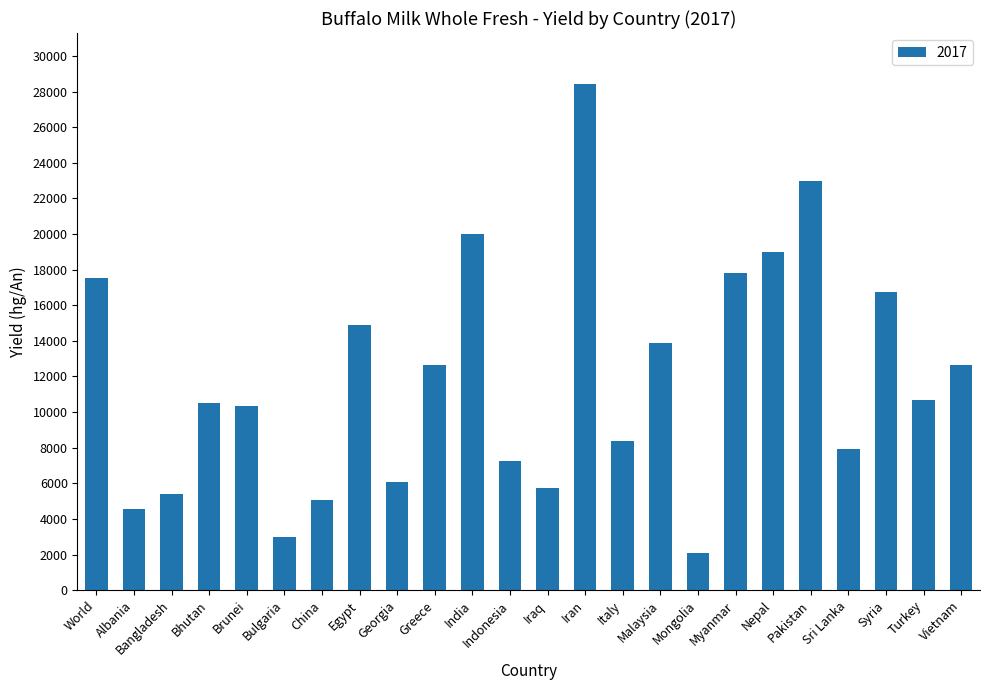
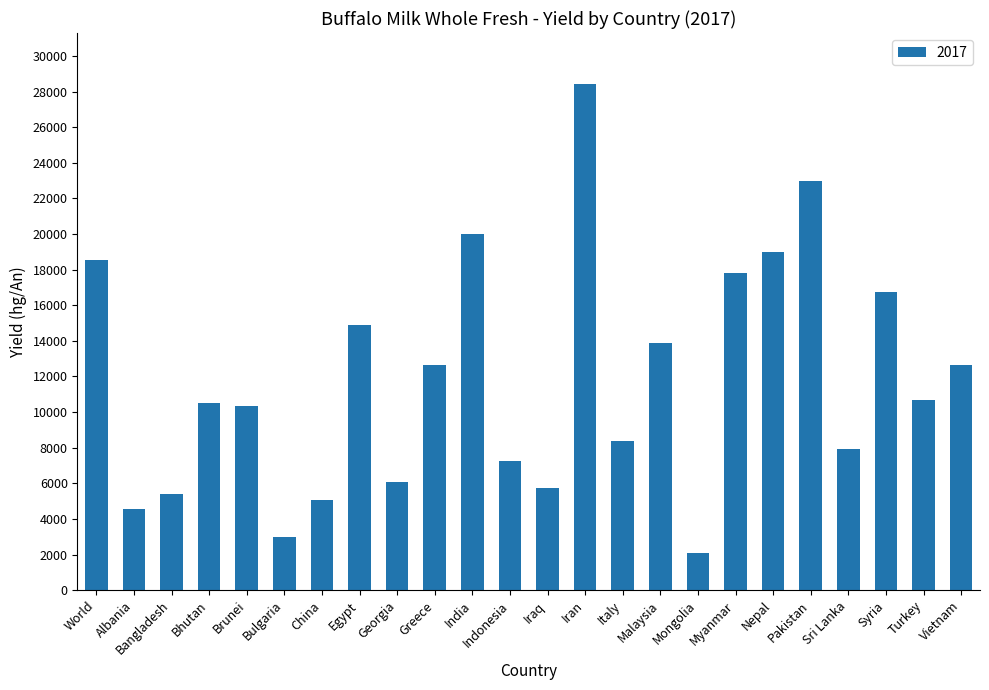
World: 17500 -> 18600
